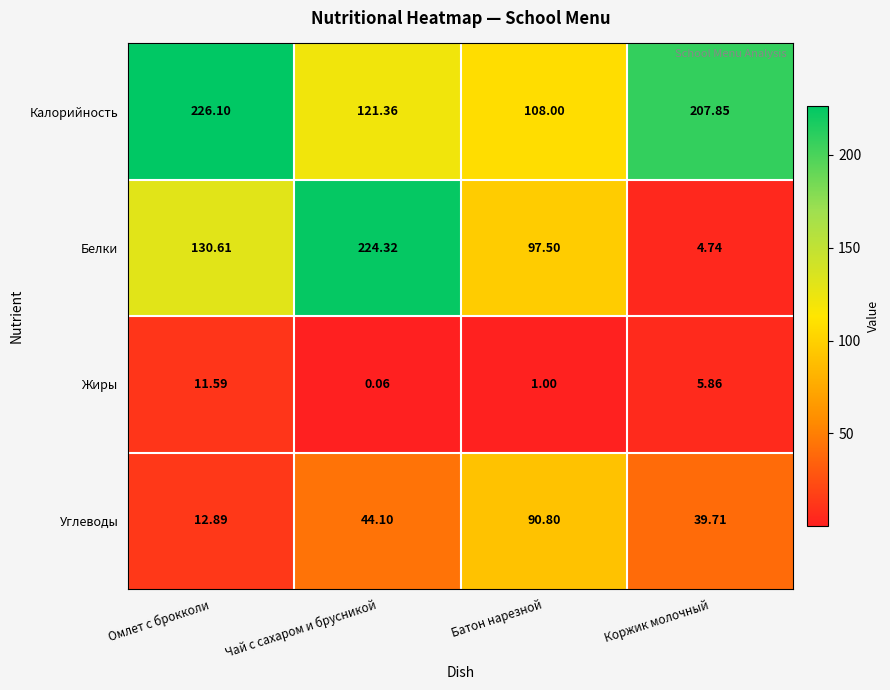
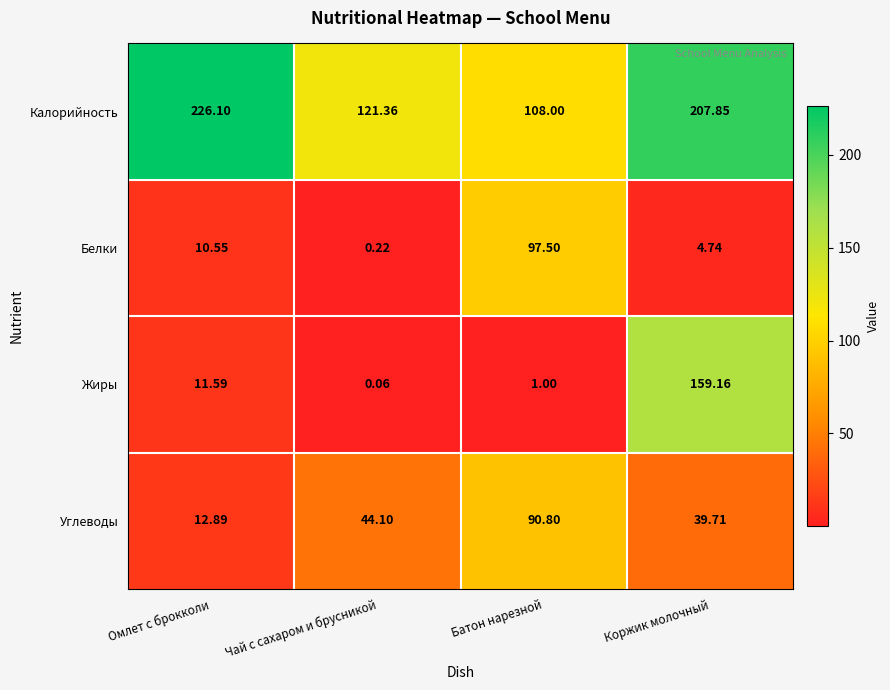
Белки, Омлет с брокколи: 130.61 -> 10.55
Белки, Чай с сахаром и брусникой: 224.32 -> 0.22
Жиры, Коржик молочный: 5.86 -> 159.16
